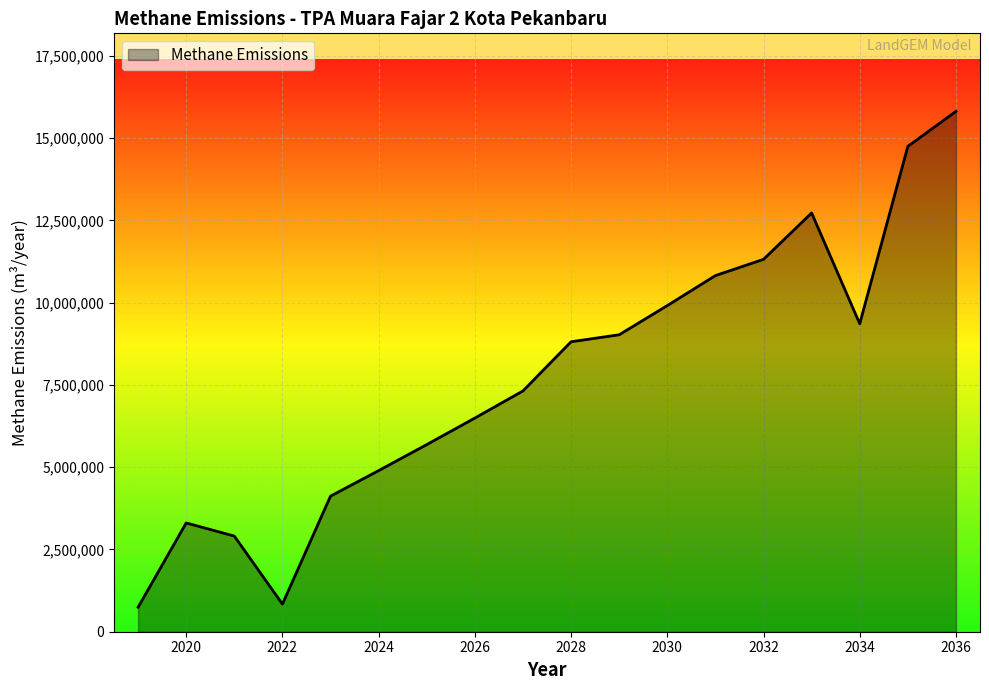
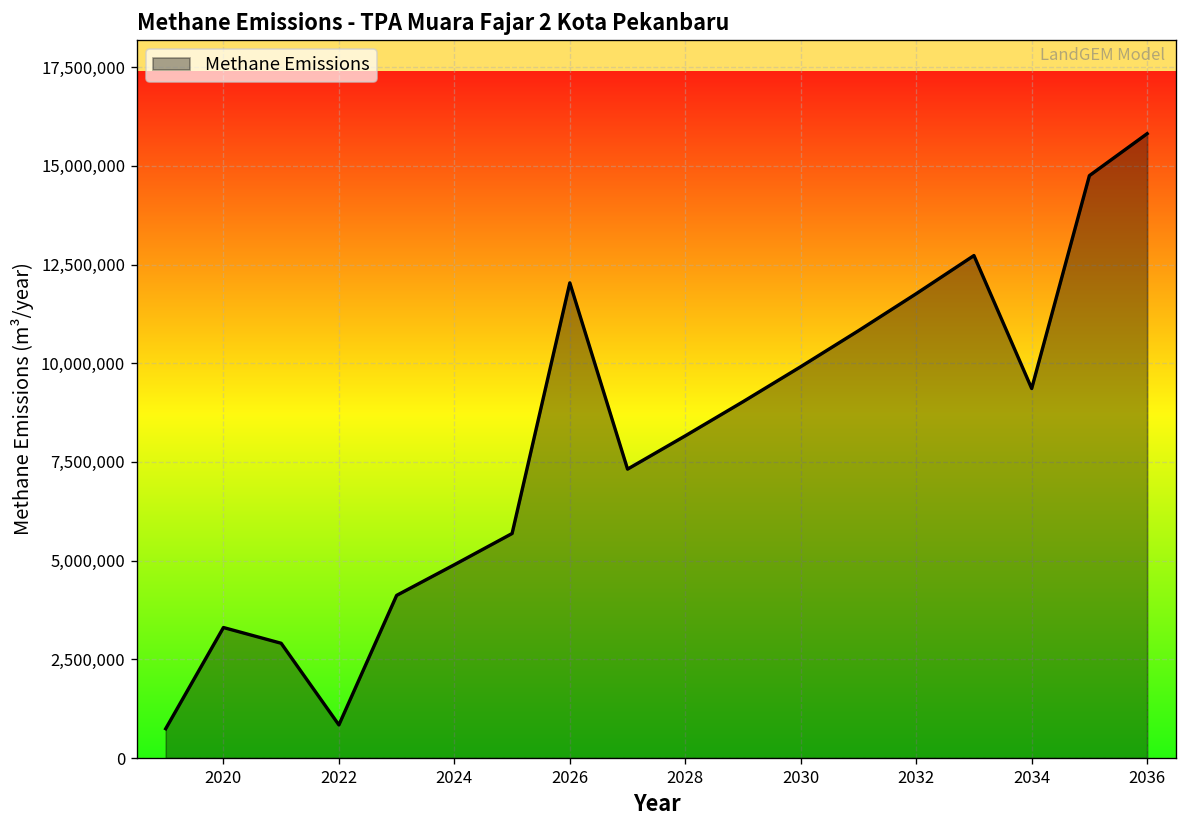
2026: 6,500,000 -> 12,000,000
2028: 8,800,000 -> 8,200,000
2032: 11,300,000 -> 11,800,000
